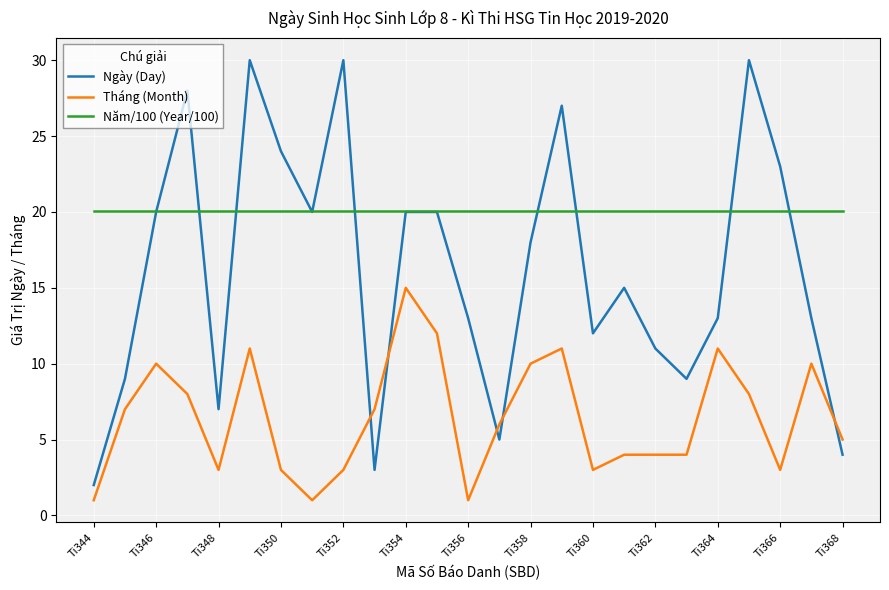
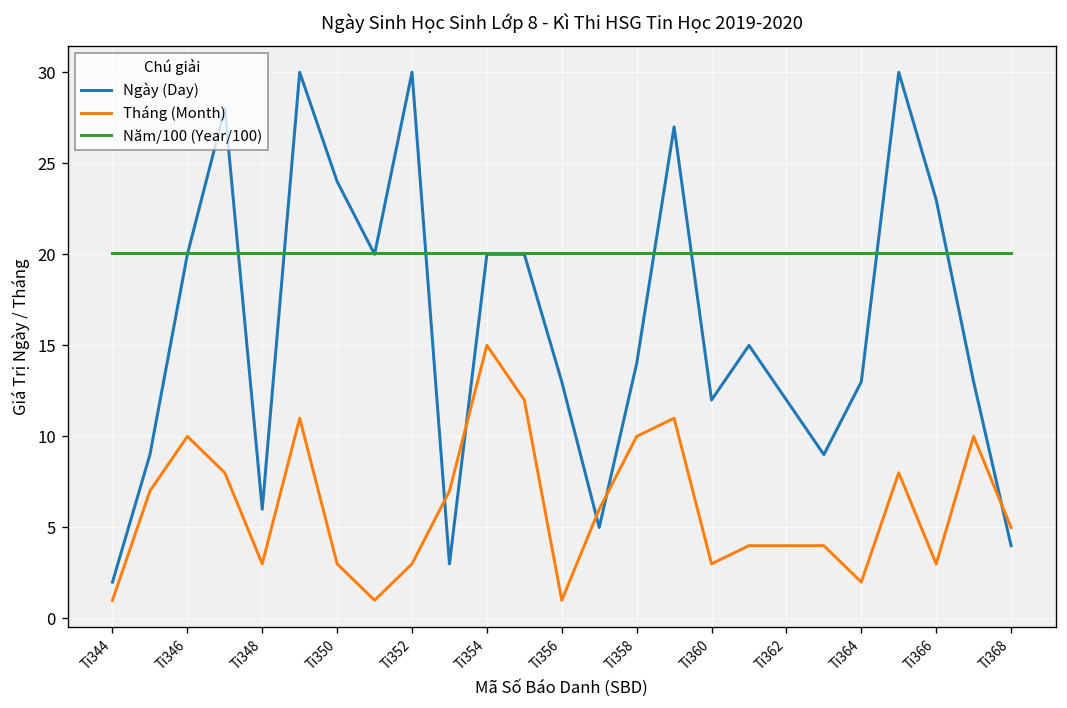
Ngày (Day), Ti348: 7 -> 6
Ngày (Day), Ti358: 18 -> 14
Ngày (Day), Ti362: 11 -> 12
Tháng (Month), Ti364: 11 -> 2
